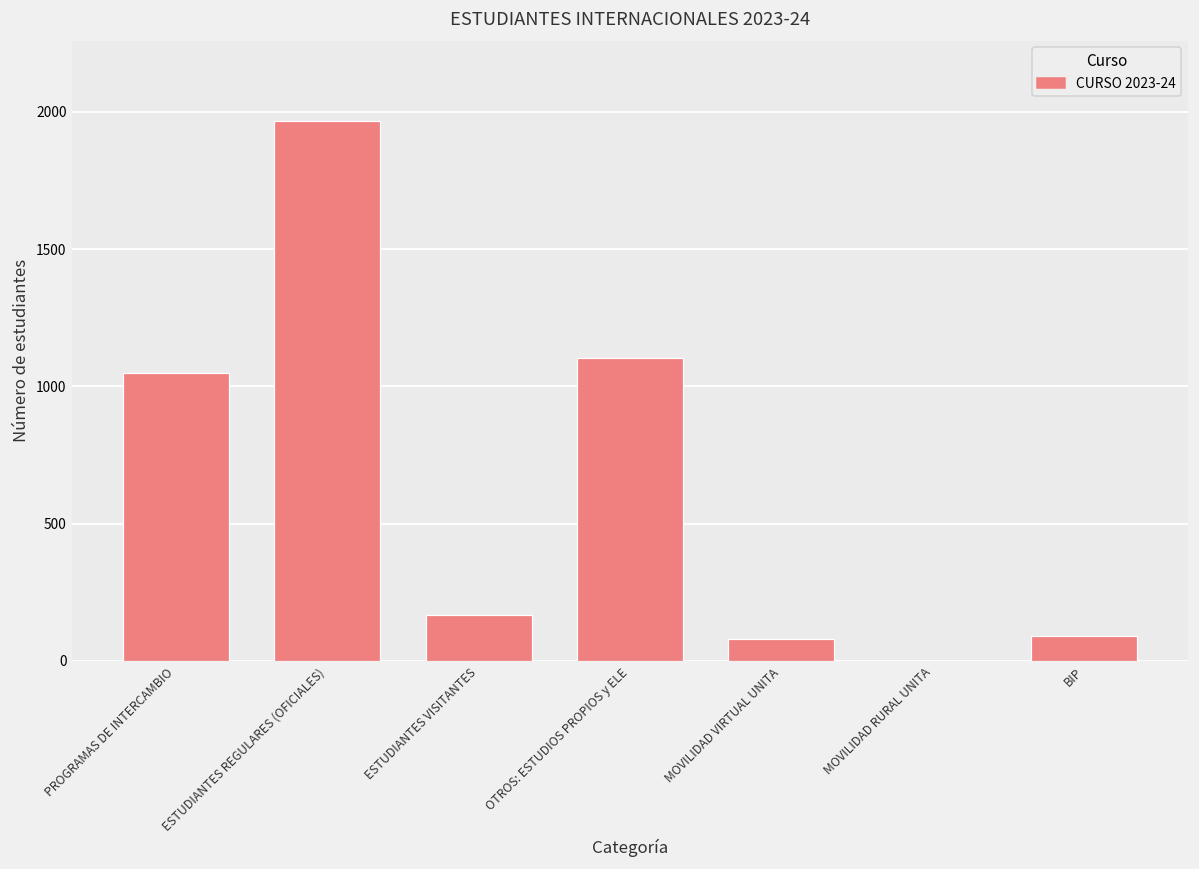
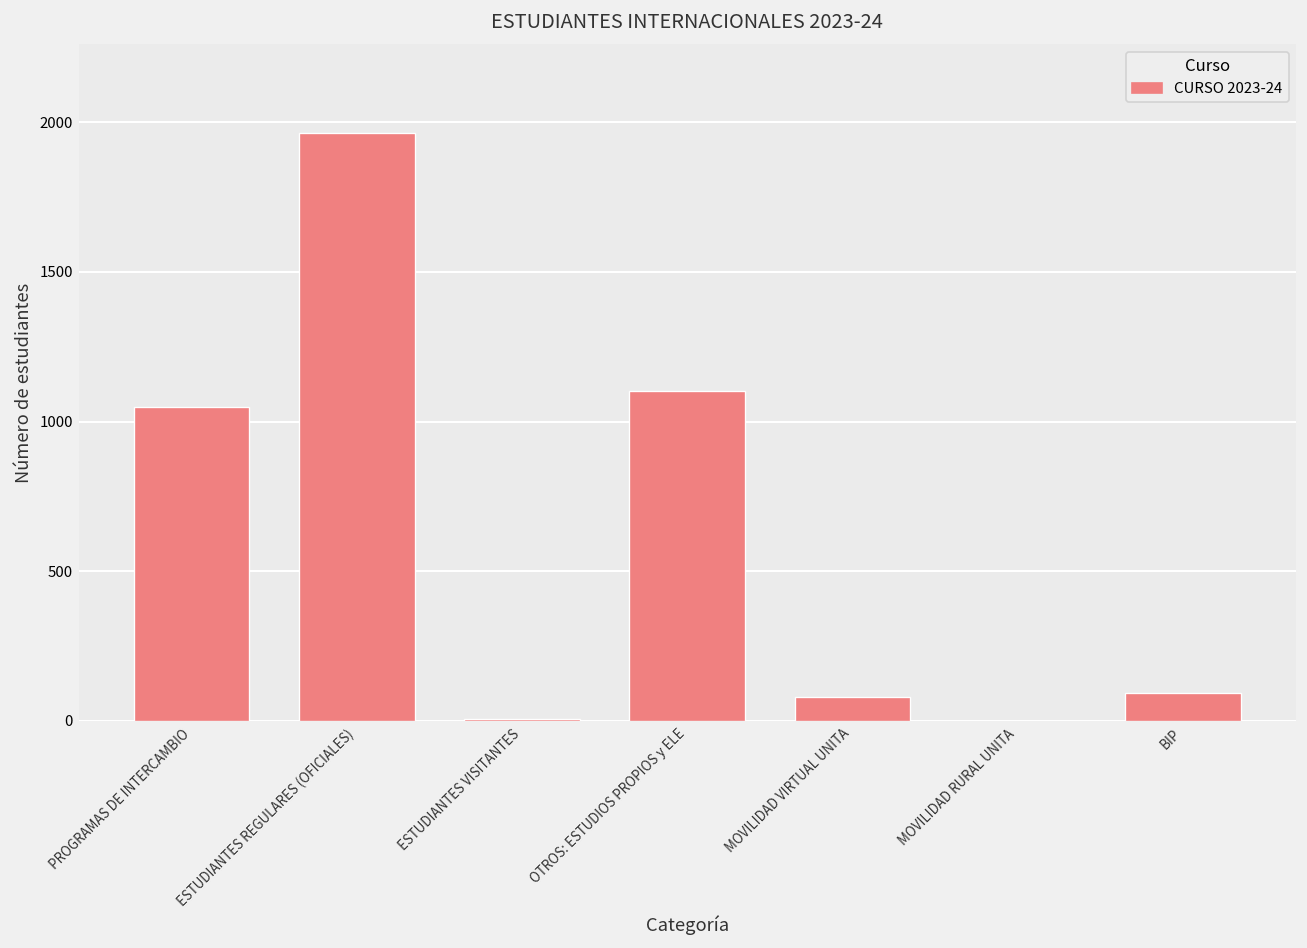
ESTUDIANTES VISITANTES: 170 -> 10
